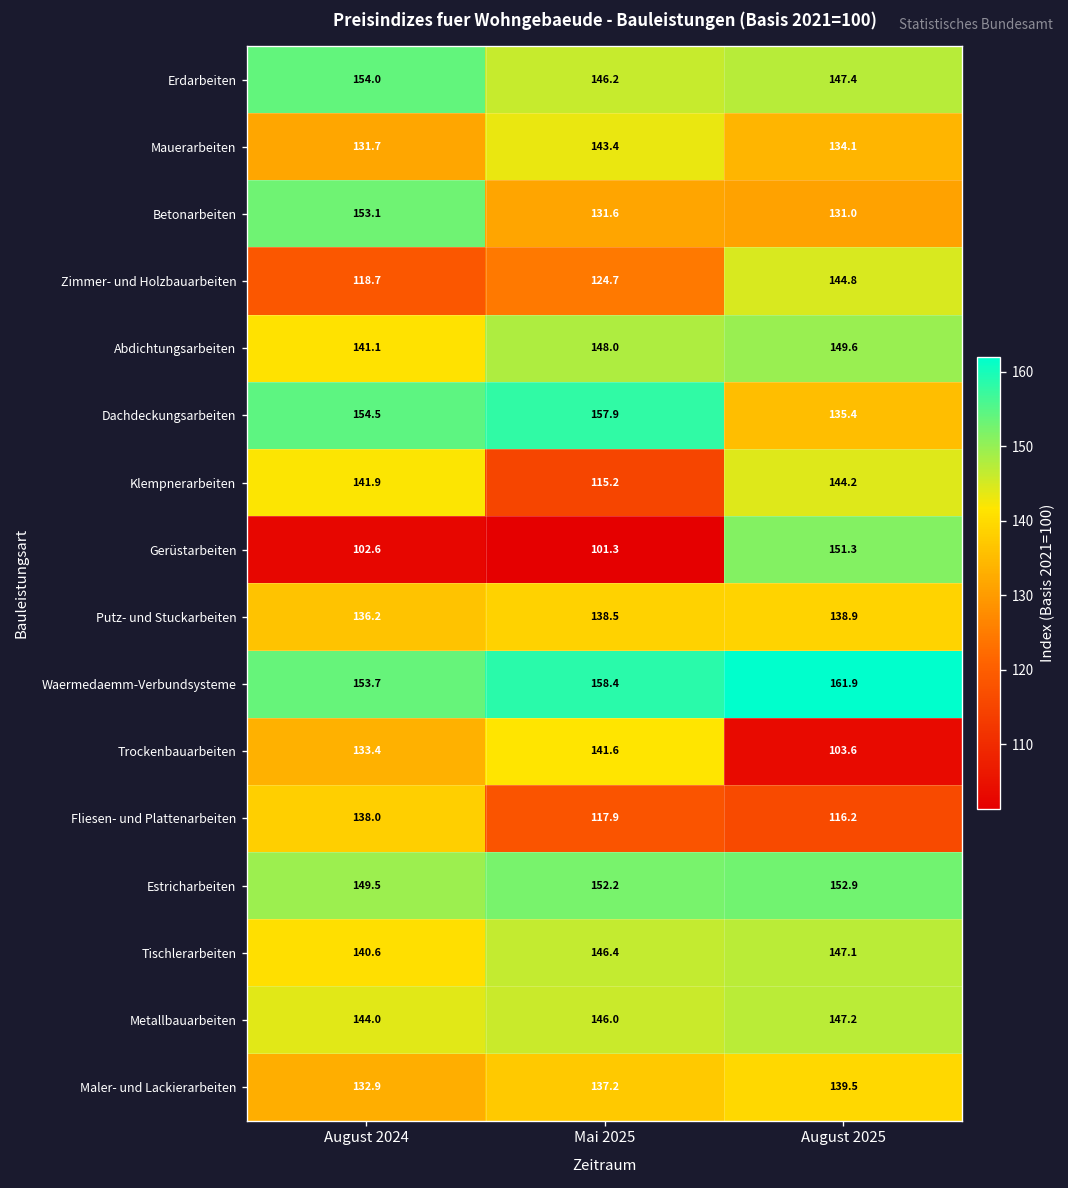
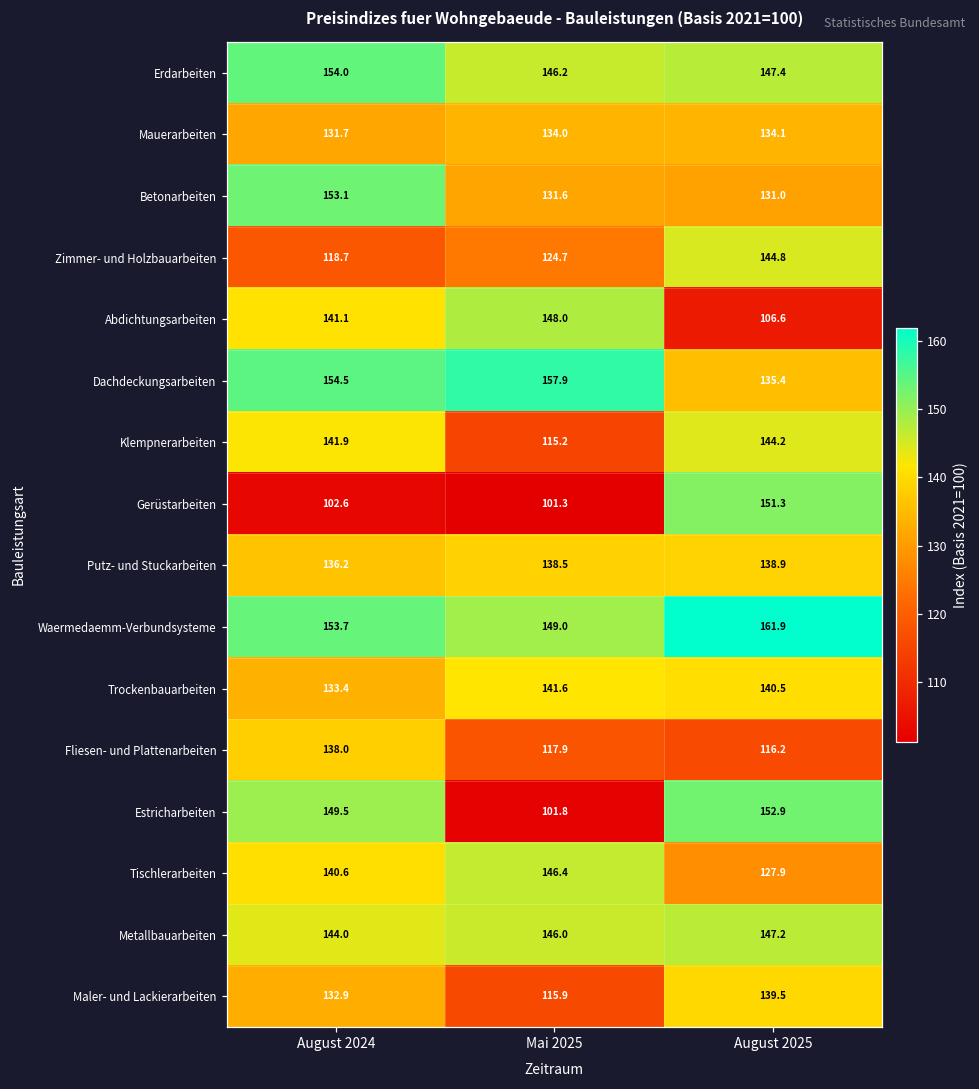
Mauerarbeiten, Mai 2025: 143.4 -> 134.0
Abdichtungsarbeiten, August 2025: 149.6 -> 106.6
Waermedaemm-Verbundsysteme, Mai 2025: 158.4 -> 149.0
Trockenbauarbeiten, August 2025: 103.6 -> 140.5
Estricharbeiten, Mai 2025: 152.2 -> 101.8
Tischlerarbeiten, August 2025: 147.1 -> 127.9
Maler- und Lackierarbeiten, Mai 2025: 137.2 -> 115.9
